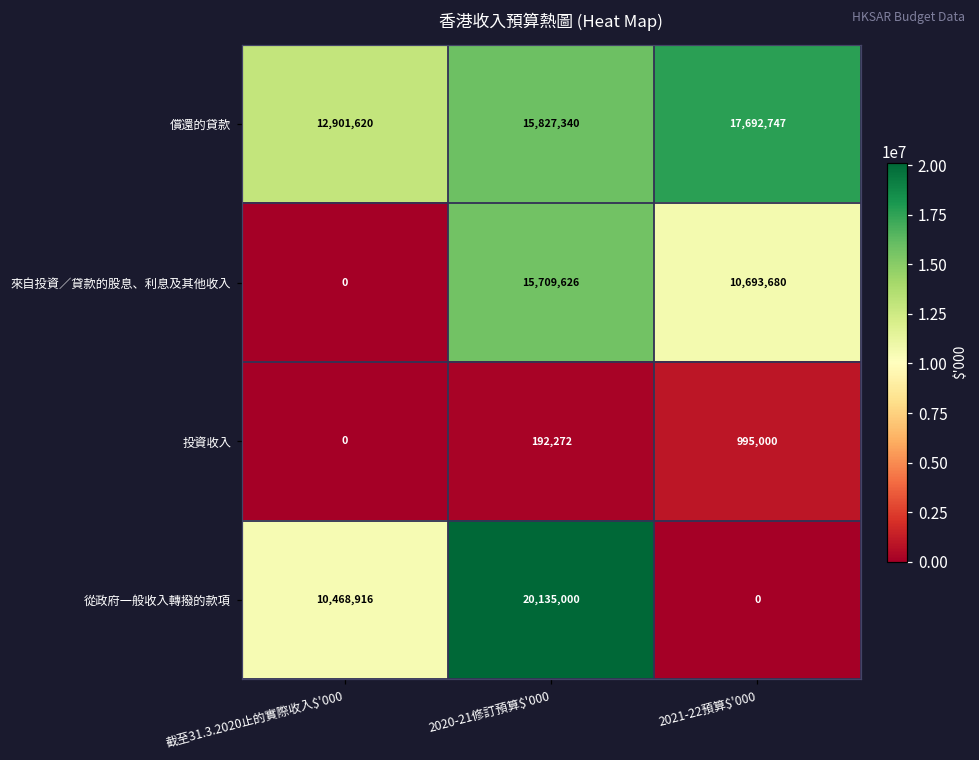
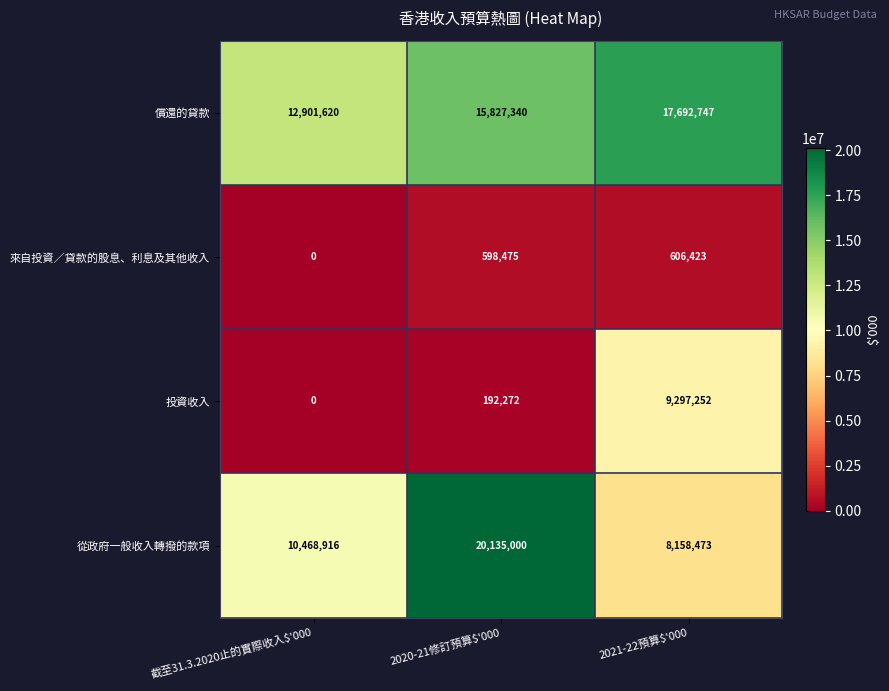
來自投資／貸款的股息、利息及其他收入, 2020-21修訂預算$'000: 15,709,626 -> 598,475
來自投資／貸款的股息、利息及其他收入, 2021-22預算$'000: 10,693,680 -> 606,423
投資收入, 2021-22預算$'000: 995,000 -> 9,297,252
從政府一般收入轉撥的款項, 2021-22預算$'000: 0 -> 8,158,473
